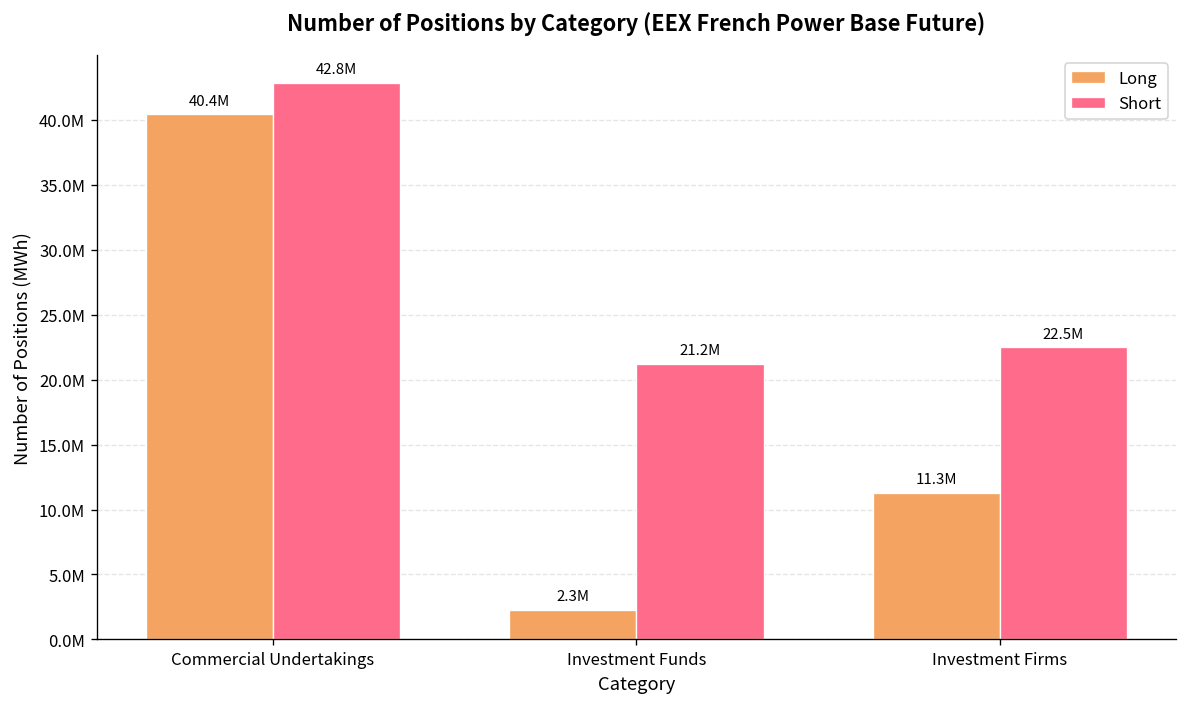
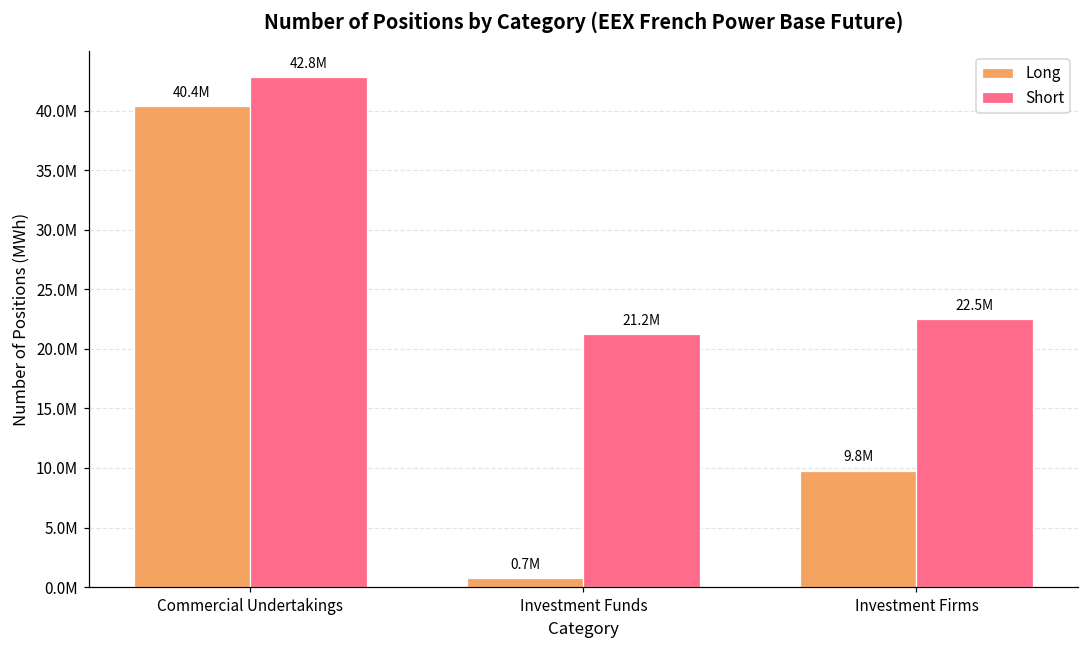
Long, Investment Funds: 2.3M -> 0.7M
Long, Investment Firms: 11.3M -> 9.8M
